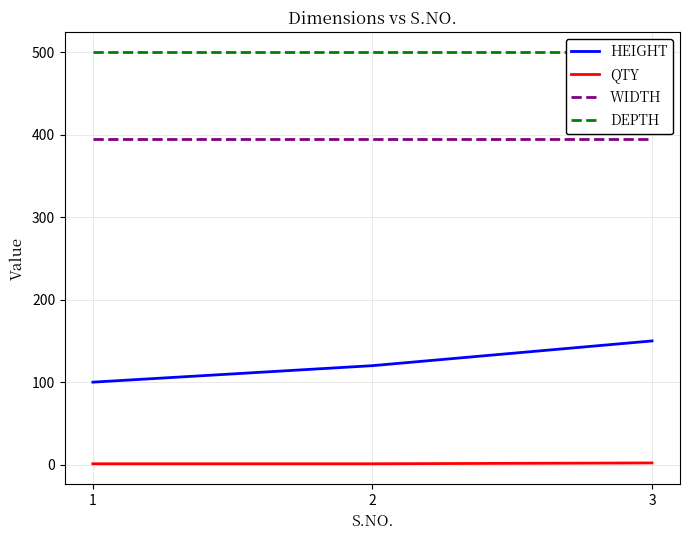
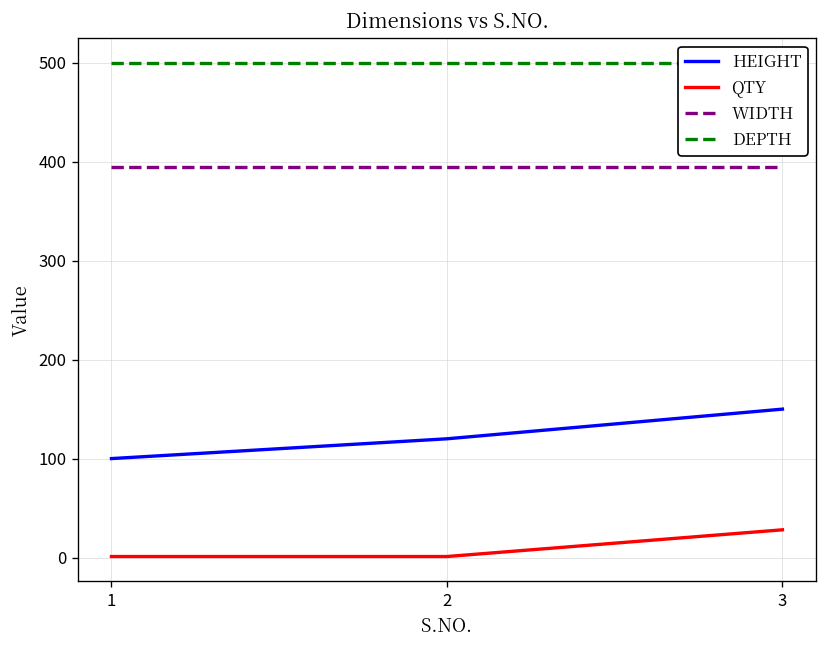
QTY, 3: 0 -> 30
